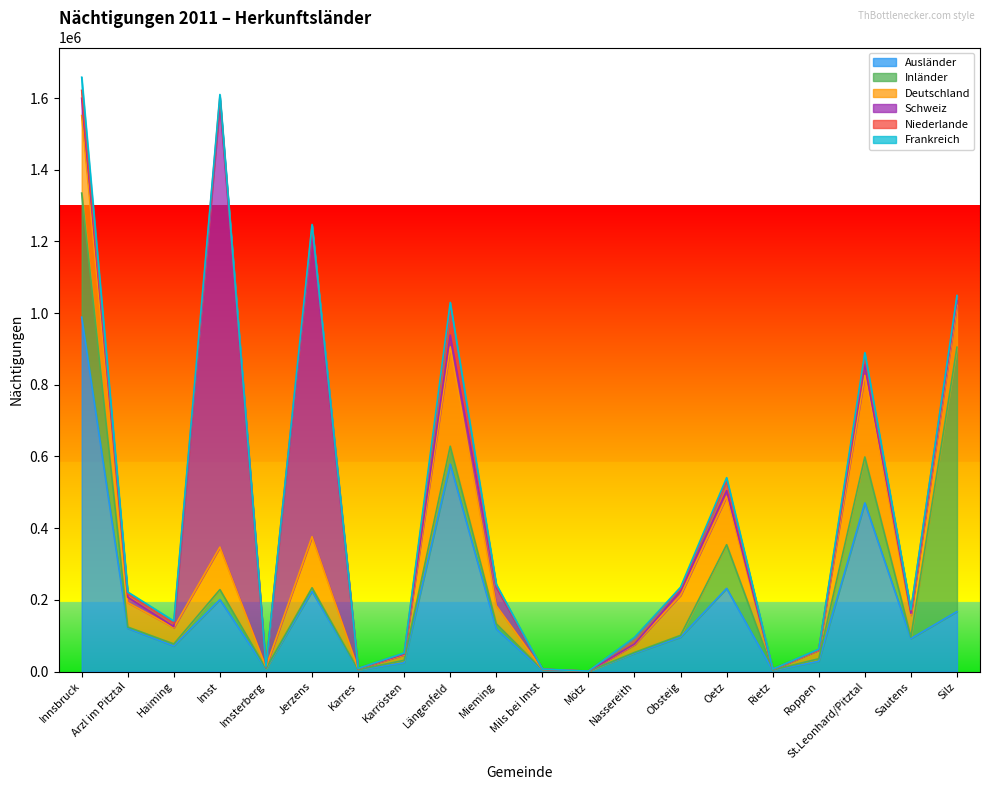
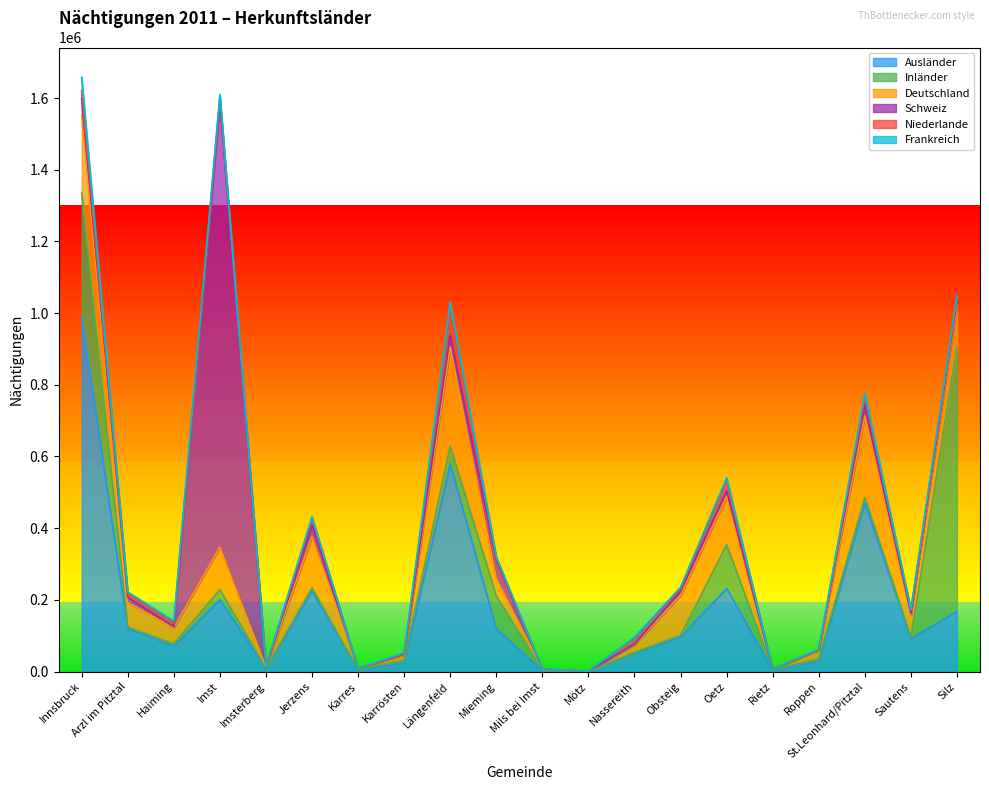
Schweiz, Jerzens: 850000 -> 30000
Inländer, Mieming: 10000 -> 90000
Inländer, St.Leonhard/Pitztal: 130000 -> 20000
